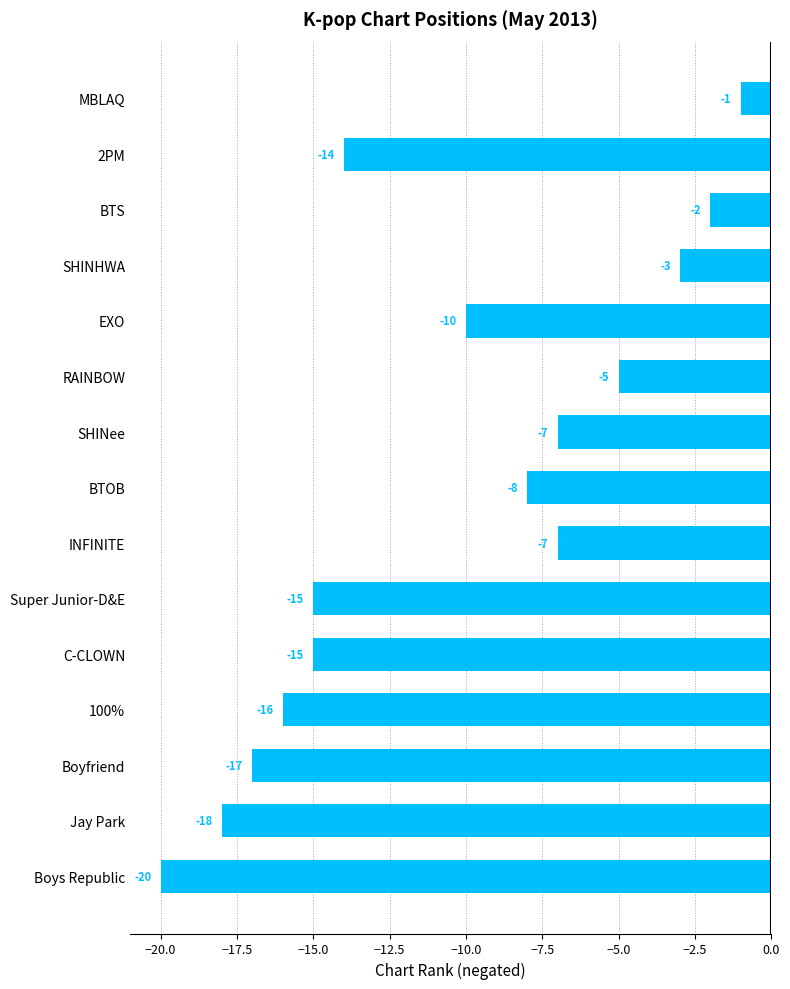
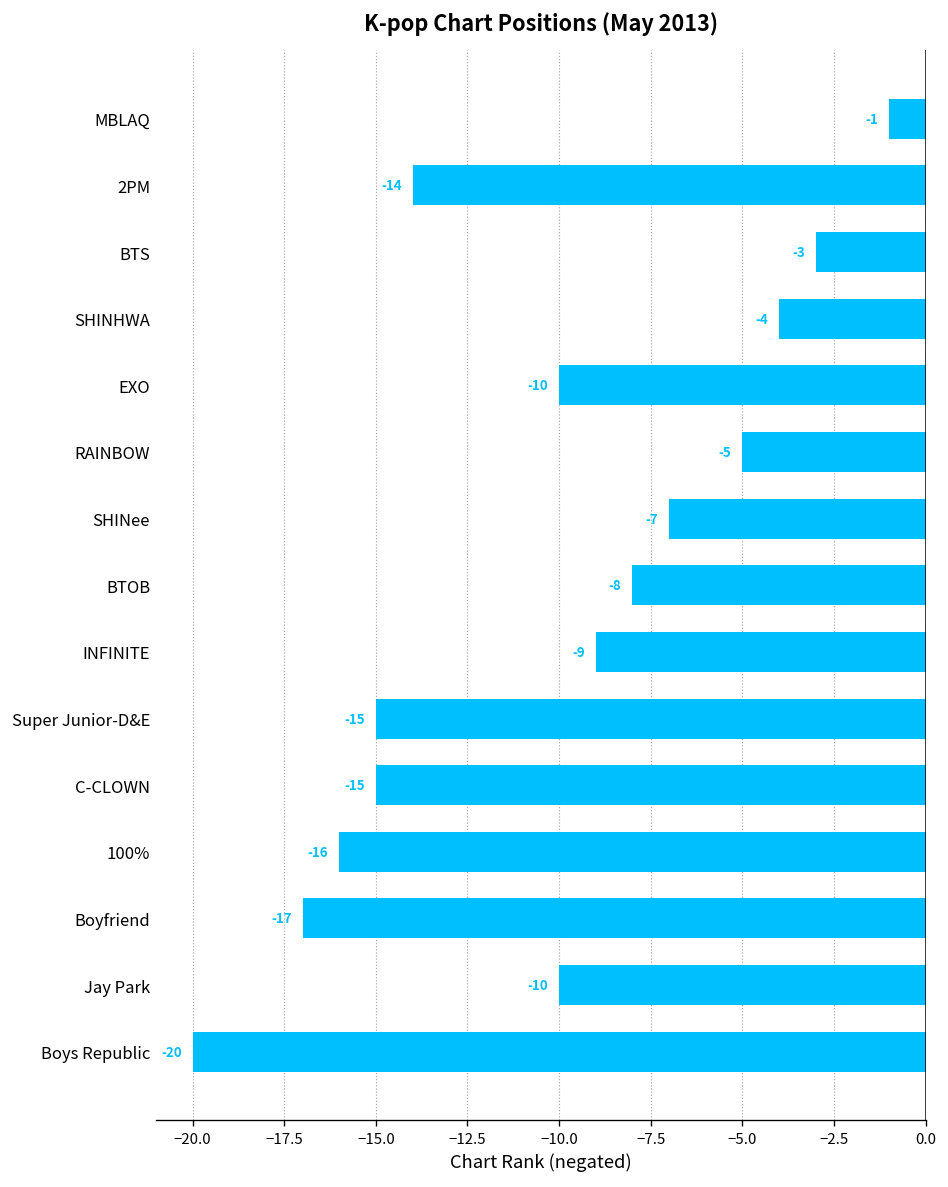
BTS: -2 -> -3
SHINHWA: -3 -> -4
INFINITE: -7 -> -9
Jay Park: -18 -> -10
